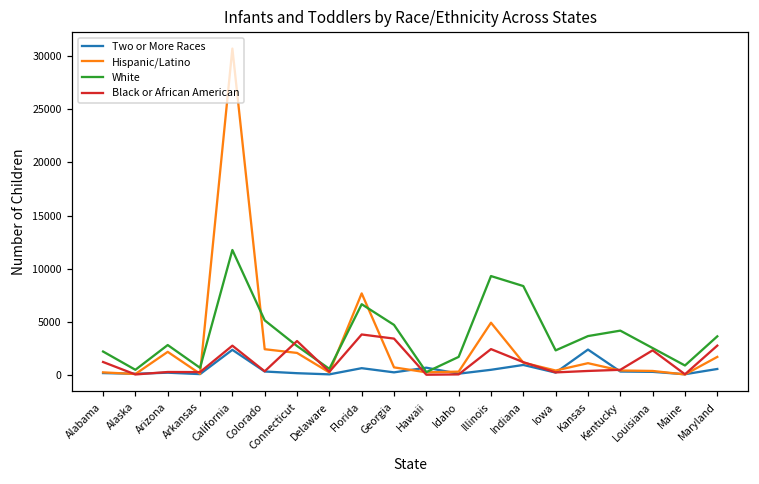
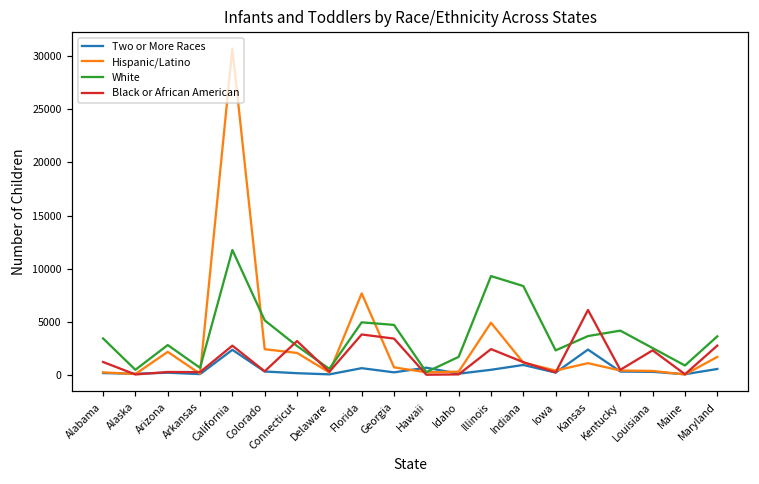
White, Alabama: 2000 -> 3000
White, Florida: 7000 -> 5000
Black or African American, Kansas: 0 -> 6000
